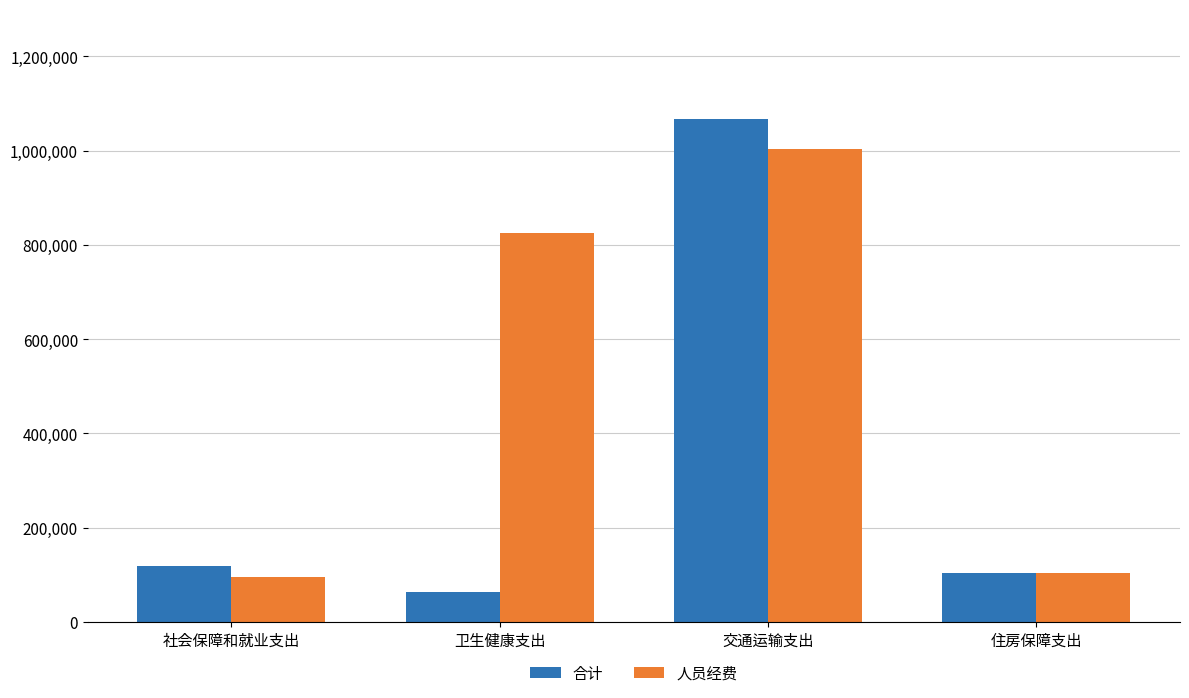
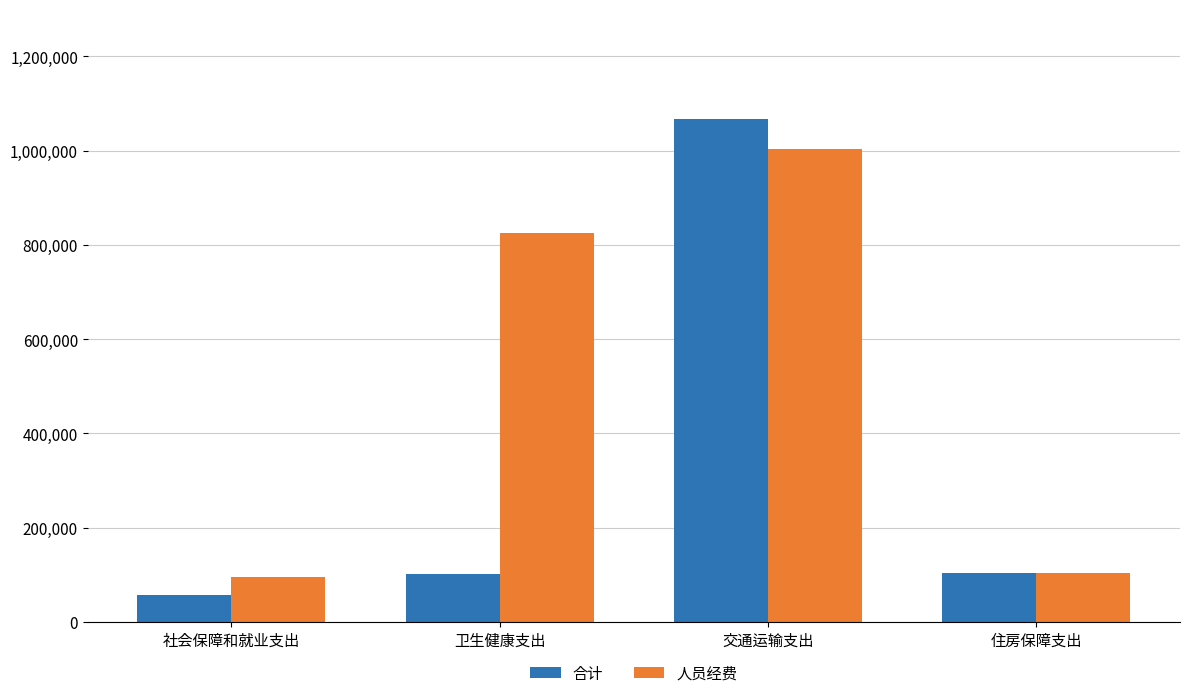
合计, 社会保障和就业支出: 120,000 -> 60,000
合计, 卫生健康支出: 60,000 -> 100,000
